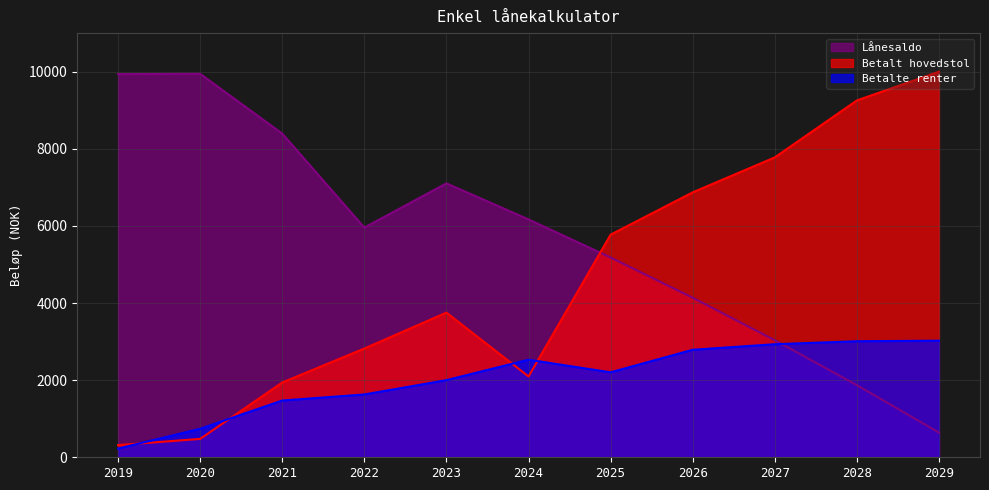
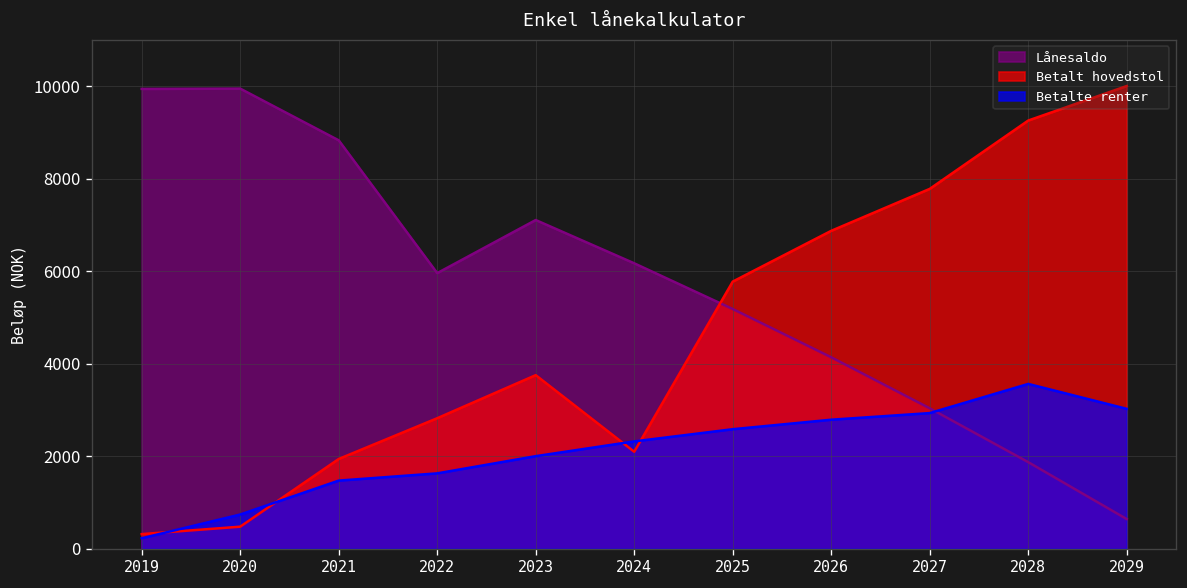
Lånesaldo, 2021: 8400 -> 8800
Betalte renter, 2024: 2500 -> 2300
Betalte renter, 2025: 2200 -> 2600
Betalte renter, 2028: 3000 -> 3600
